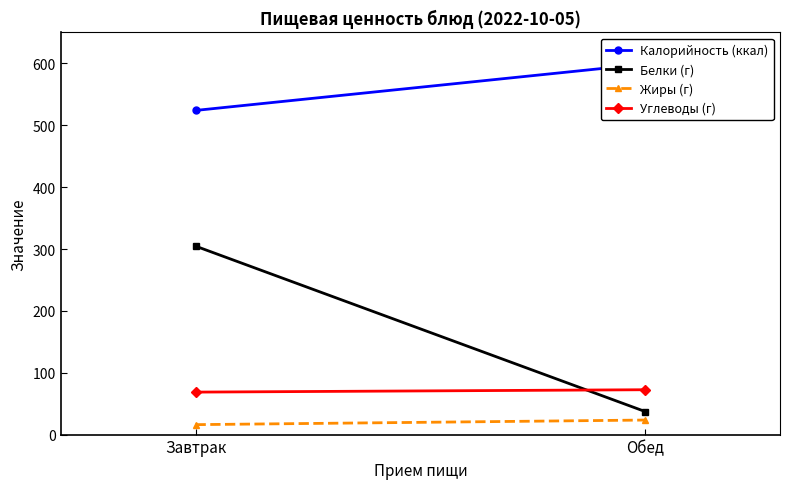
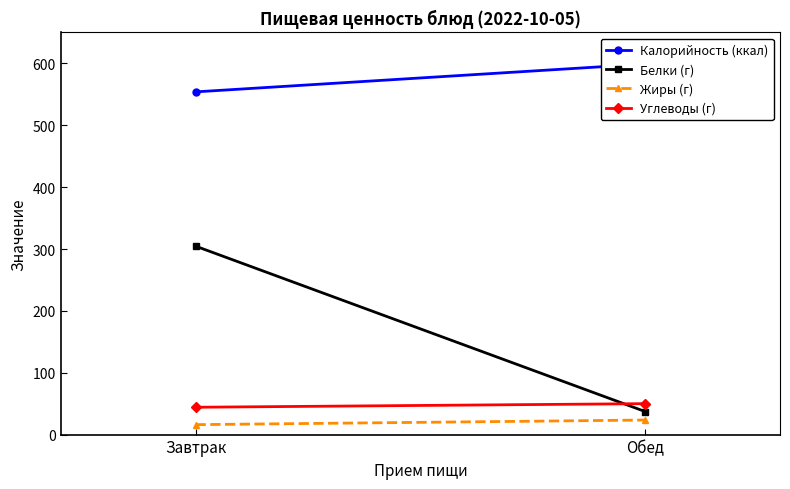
Калорийность (ккал), Завтрак: 520 -> 550
Углеводы (г), Завтрак: 70 -> 40
Углеводы (г), Обед: 70 -> 50
